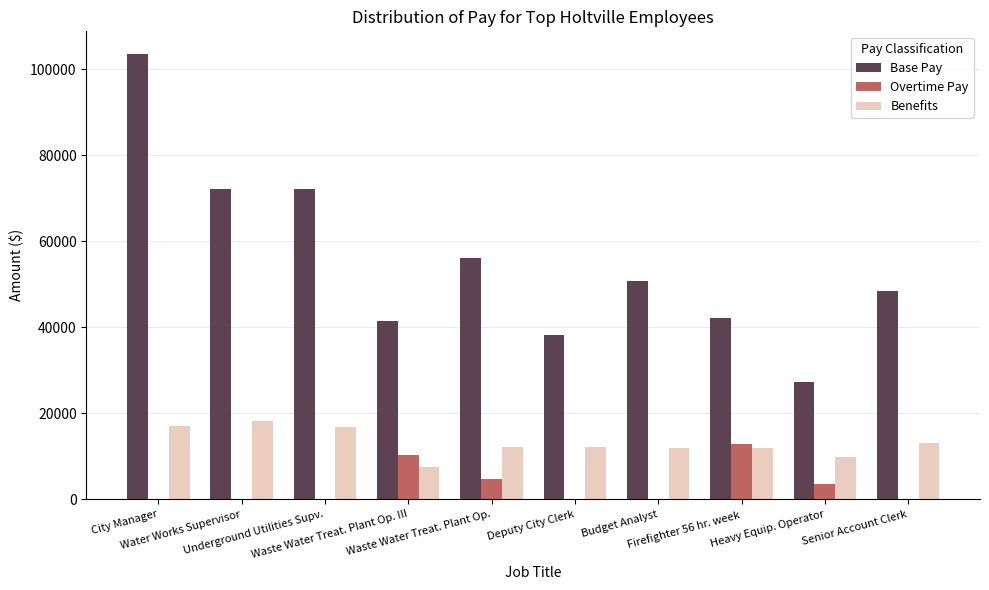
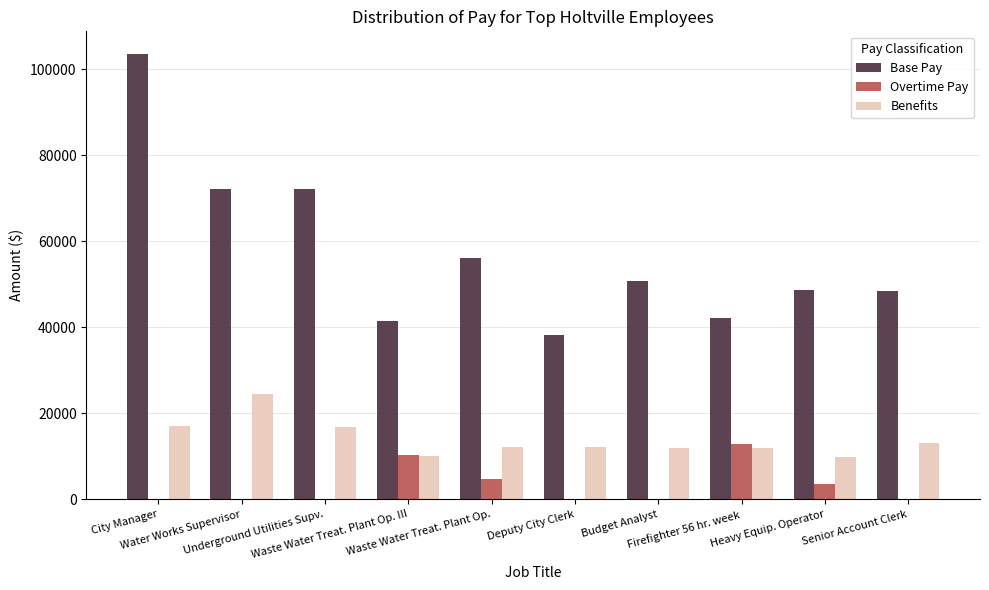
Benefits, Water Works Supervisor: 18000 -> 25000
Benefits, Waste Water Treat. Plant Op. III: 8000 -> 10000
Base Pay, Heavy Equip. Operator: 27000 -> 49000
